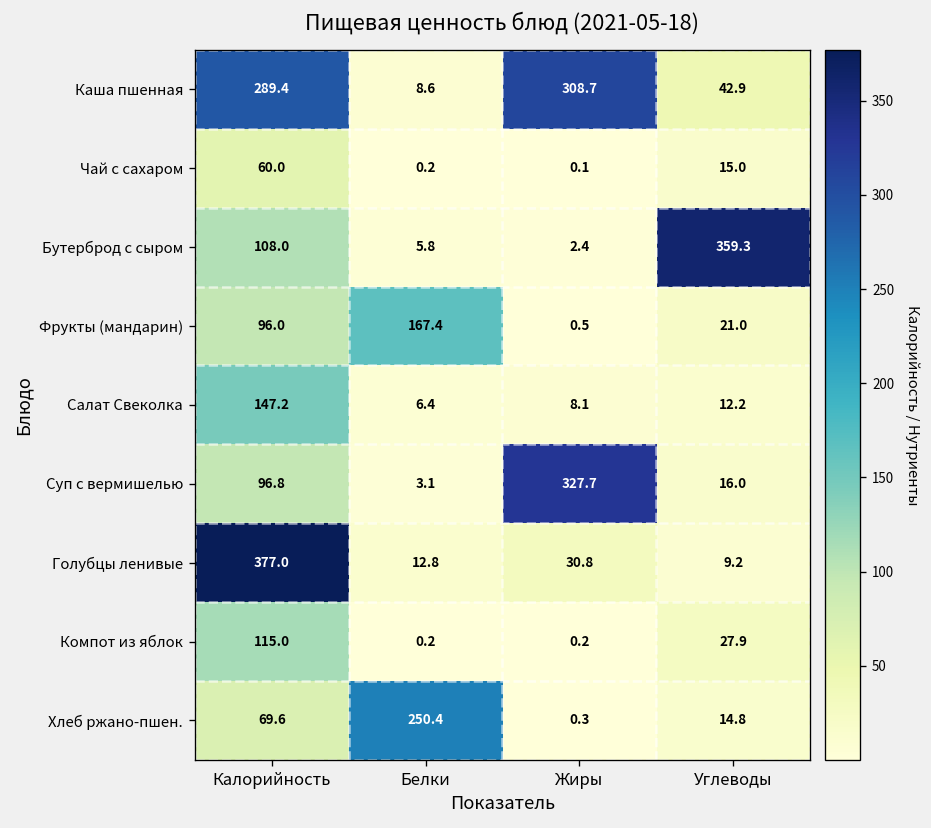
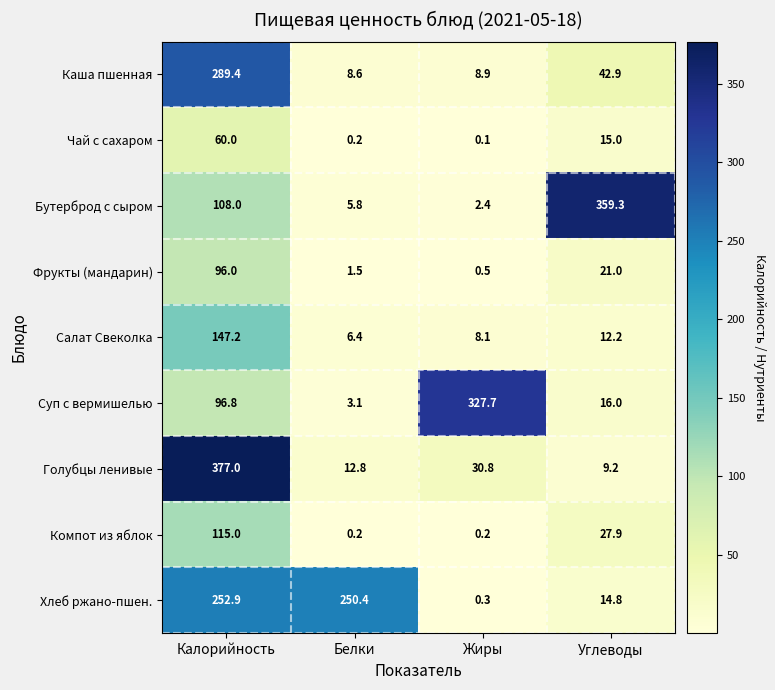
Каша пшенная, Жиры: 308.7 -> 8.9
Фрукты (мандарин), Белки: 167.4 -> 1.5
Хлеб ржано-пшен., Калорийность: 69.6 -> 252.9
